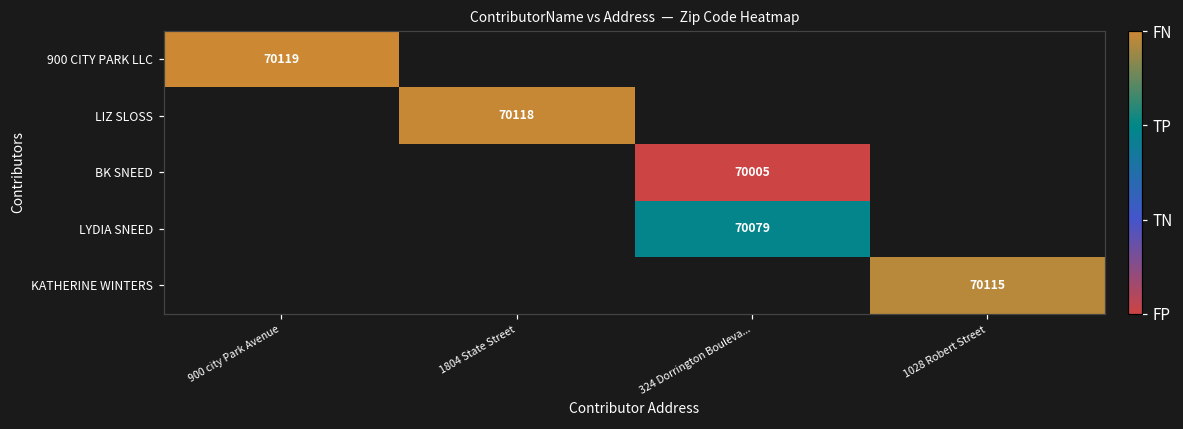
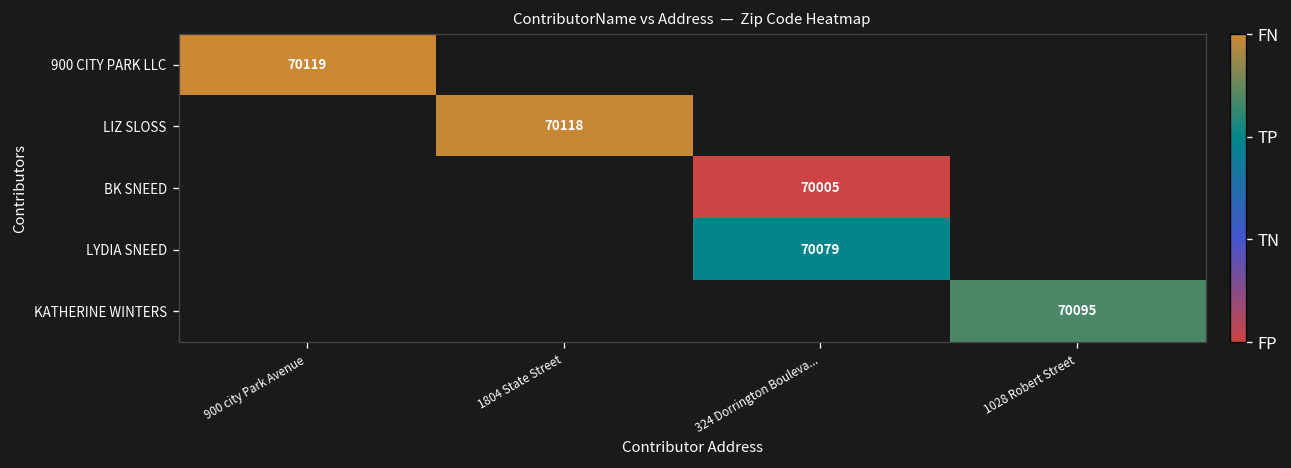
KATHERINE WINTERS, 1028 Robert Street: 70115 -> 70095
